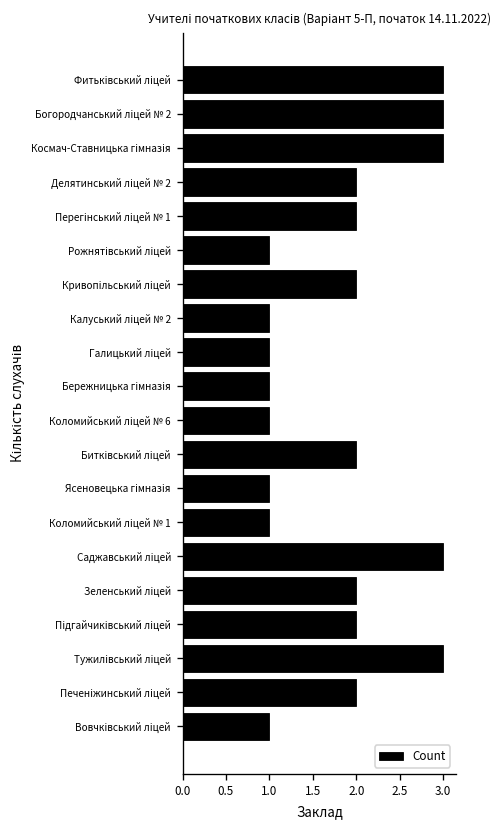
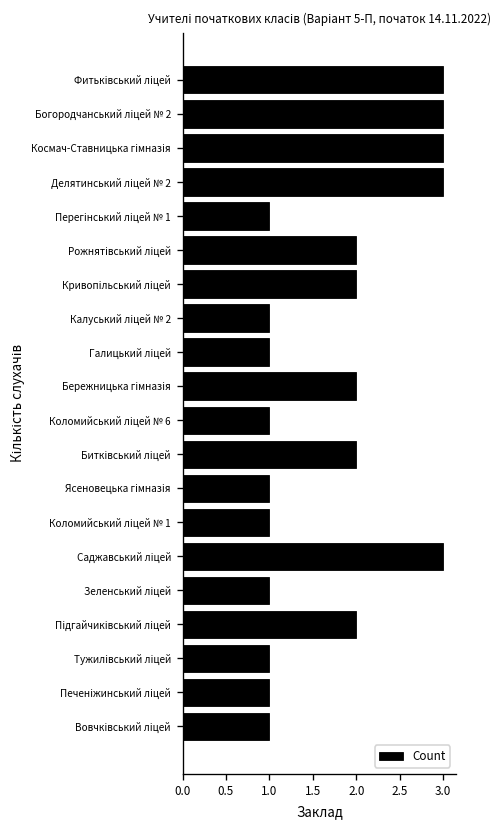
Делятинський ліцей № 2: 2 -> 3
Перегінський ліцей № 1: 2 -> 1
Рожнятівський ліцей: 1 -> 2
Бережницька гімназія: 1 -> 2
Зеленський ліцей: 2 -> 1
Тужилівський ліцей: 3 -> 1
Печеніжинський ліцей: 2 -> 1
